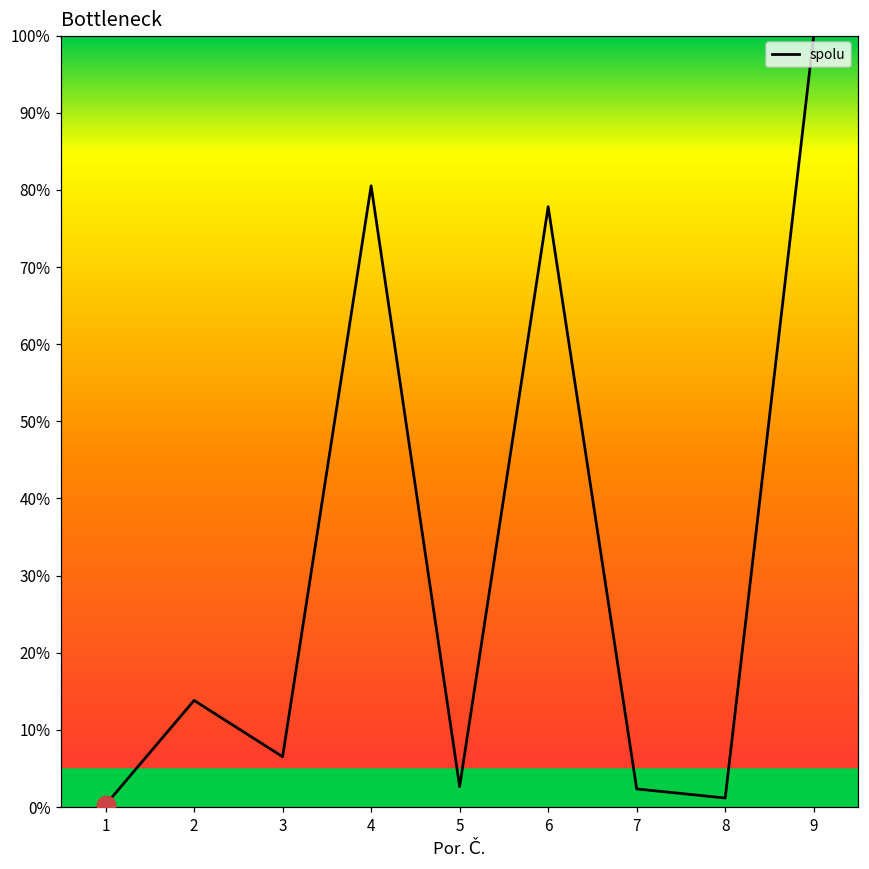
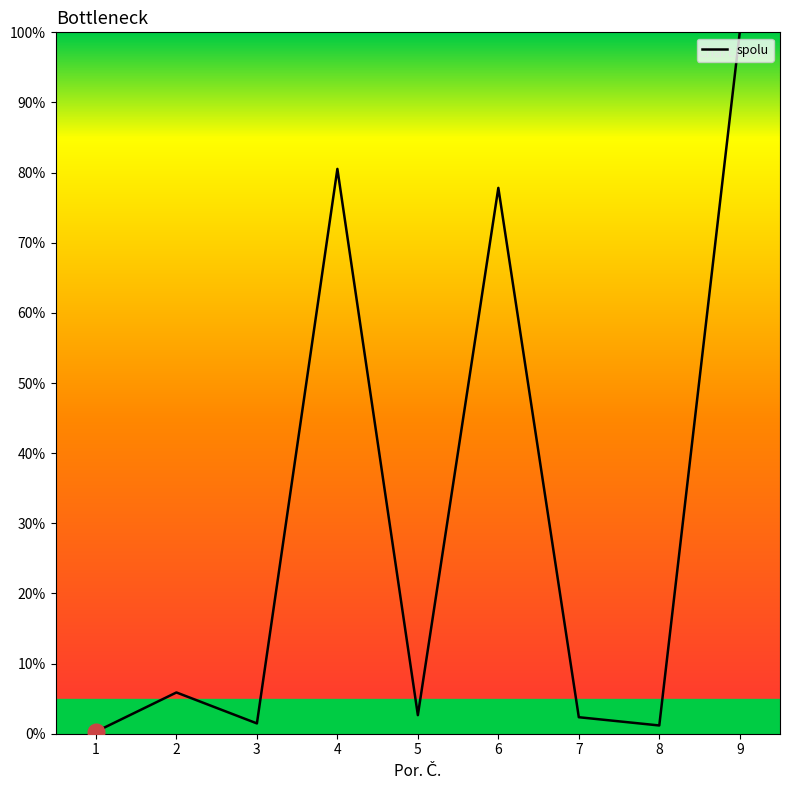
spolu, 2: 14% -> 6%
spolu, 3: 7% -> 1%
